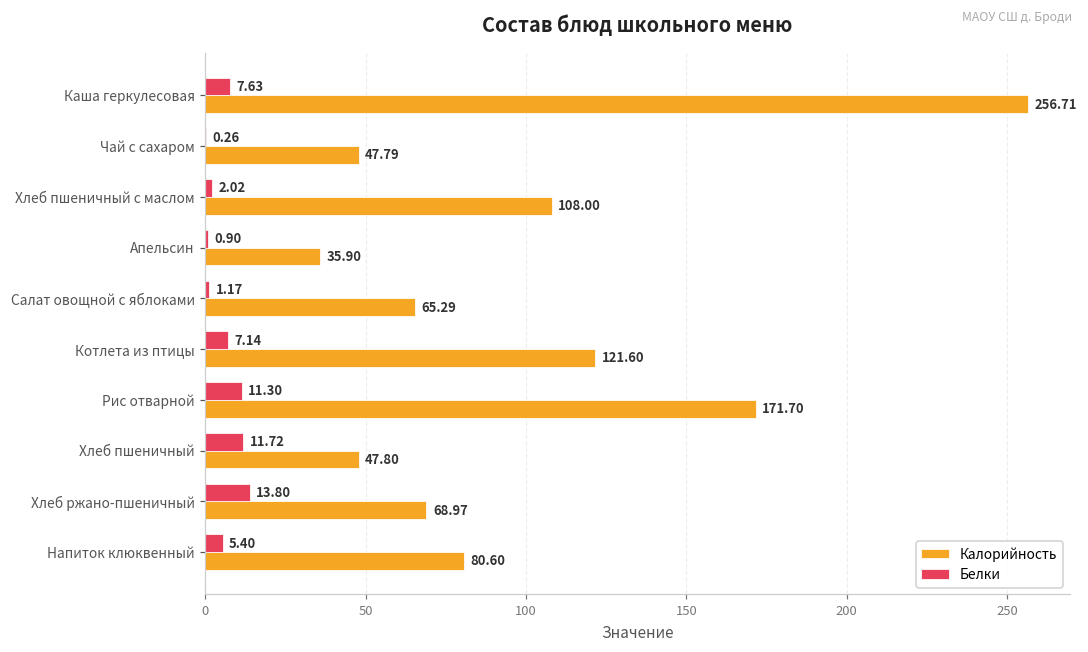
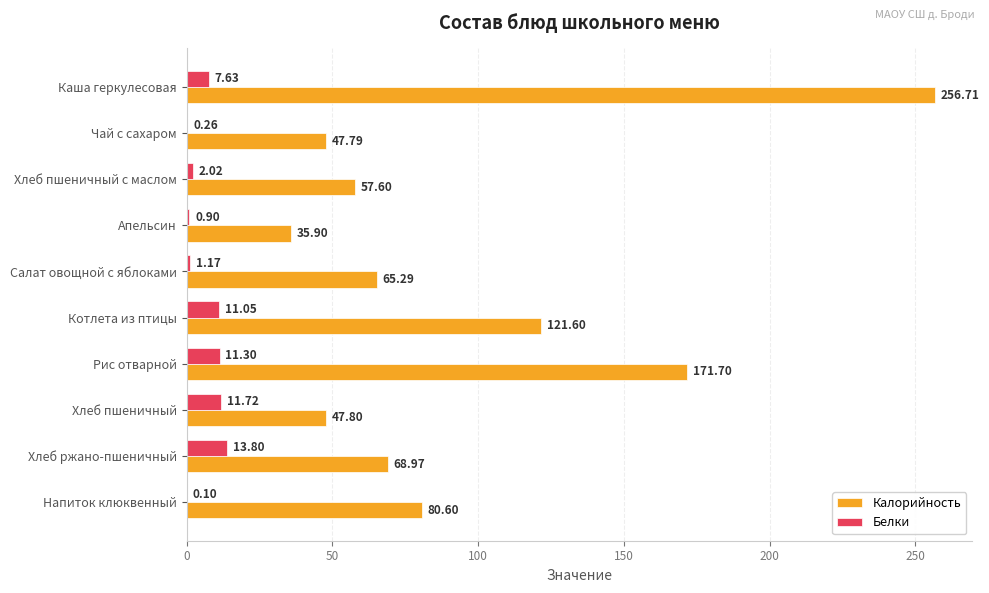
Калорийность, Хлеб пшеничный с маслом: 108.00 -> 57.60
Белки, Котлета из птицы: 7.14 -> 11.05
Белки, Напиток клюквенный: 5.40 -> 0.10
